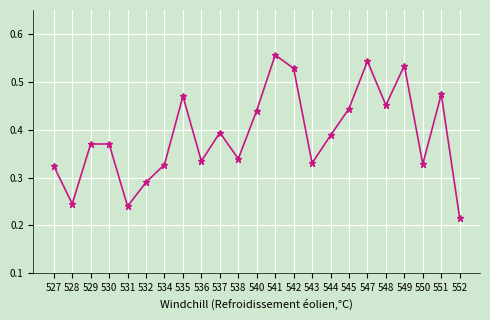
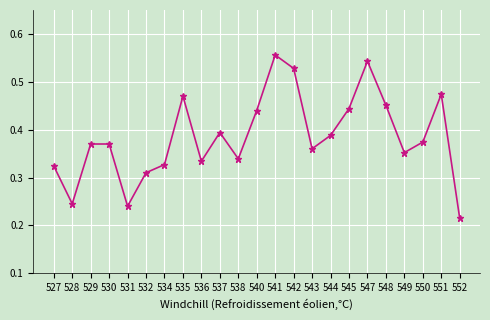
532: 0.29 -> 0.31
543: 0.33 -> 0.36
549: 0.53 -> 0.35
550: 0.33 -> 0.37
